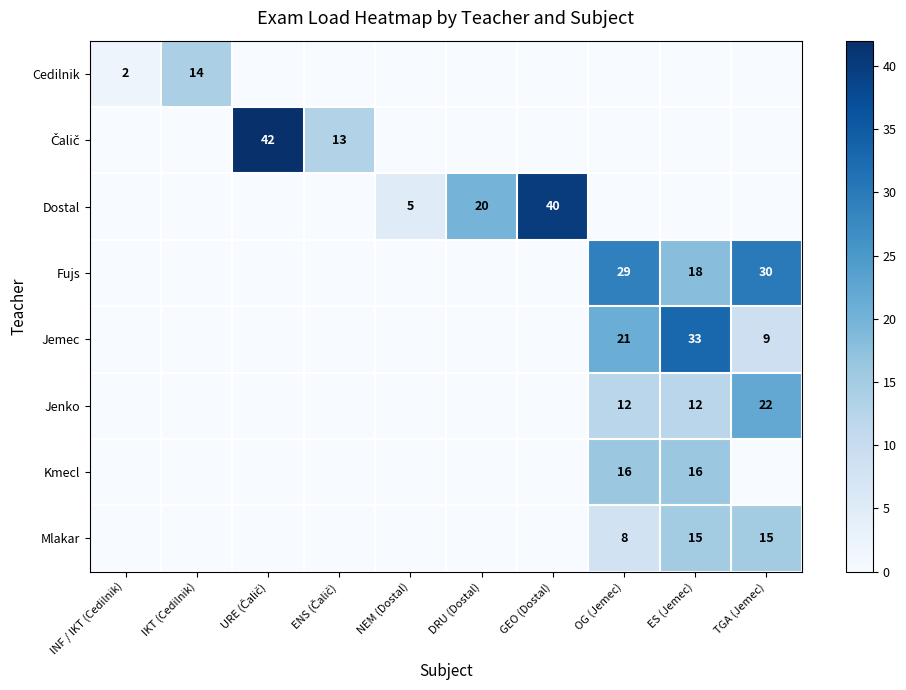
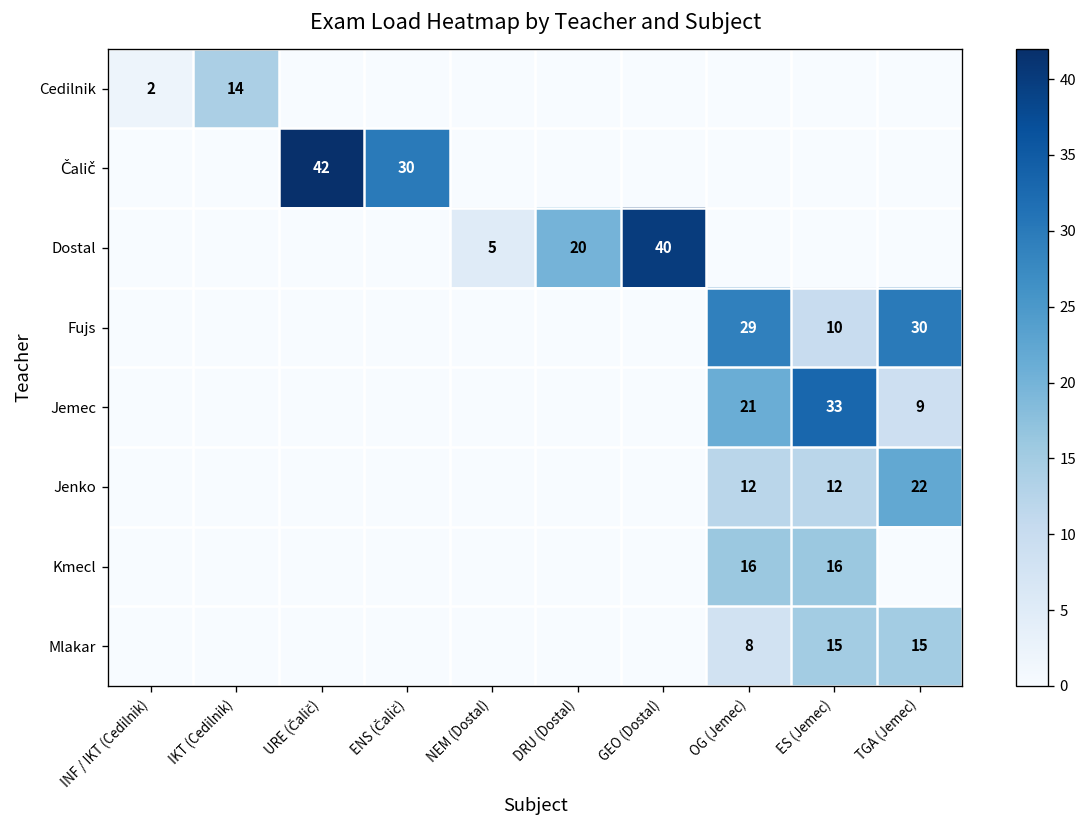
Čalič, ENS (Čalič): 13 -> 30
Fujs, ES (Jemec): 18 -> 10
